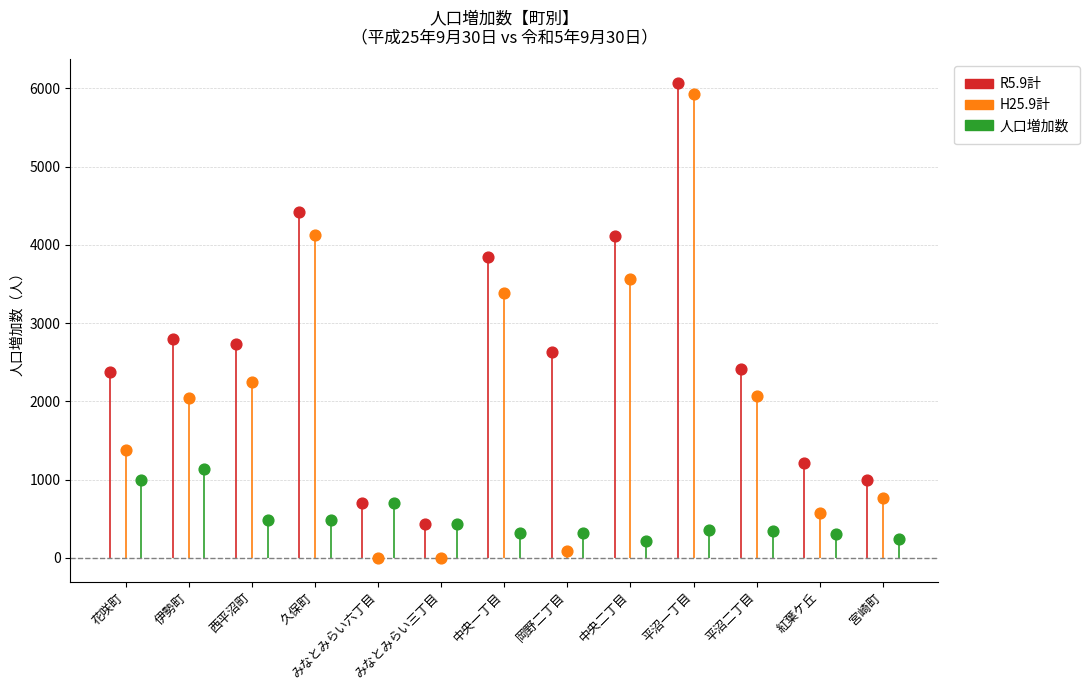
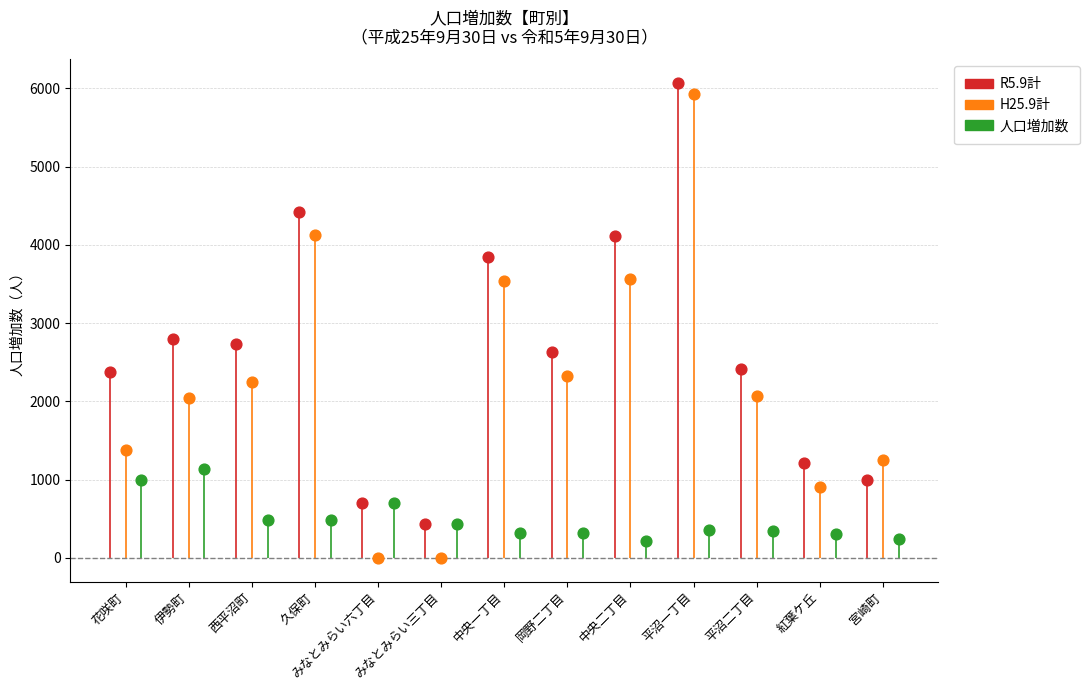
H25.9計, 中央一丁目: 3400 -> 3500
H25.9計, 岡野二丁目: 100 -> 2300
H25.9計, 紅葉ケ丘: 600 -> 900
H25.9計, 宮崎町: 800 -> 1200
